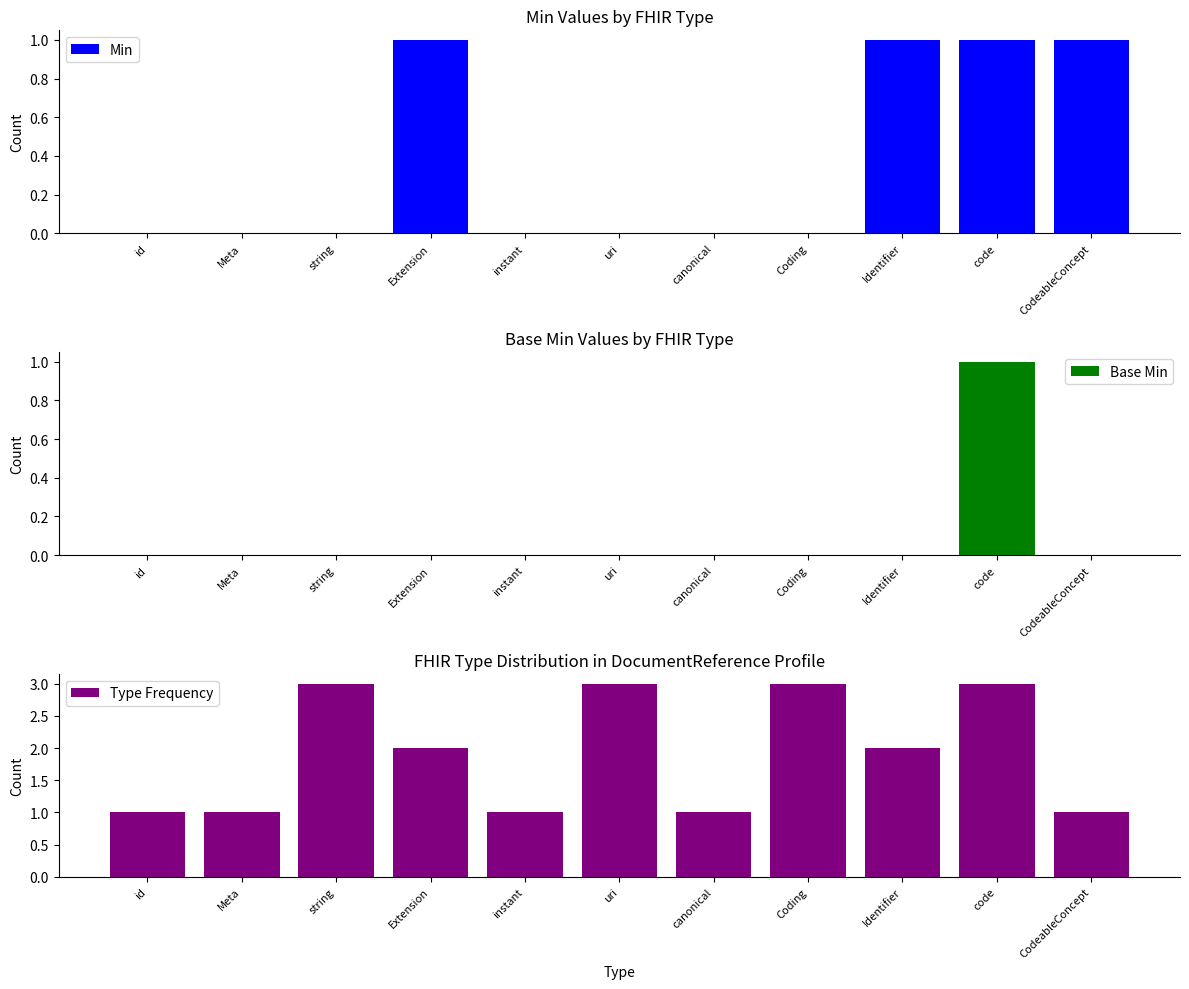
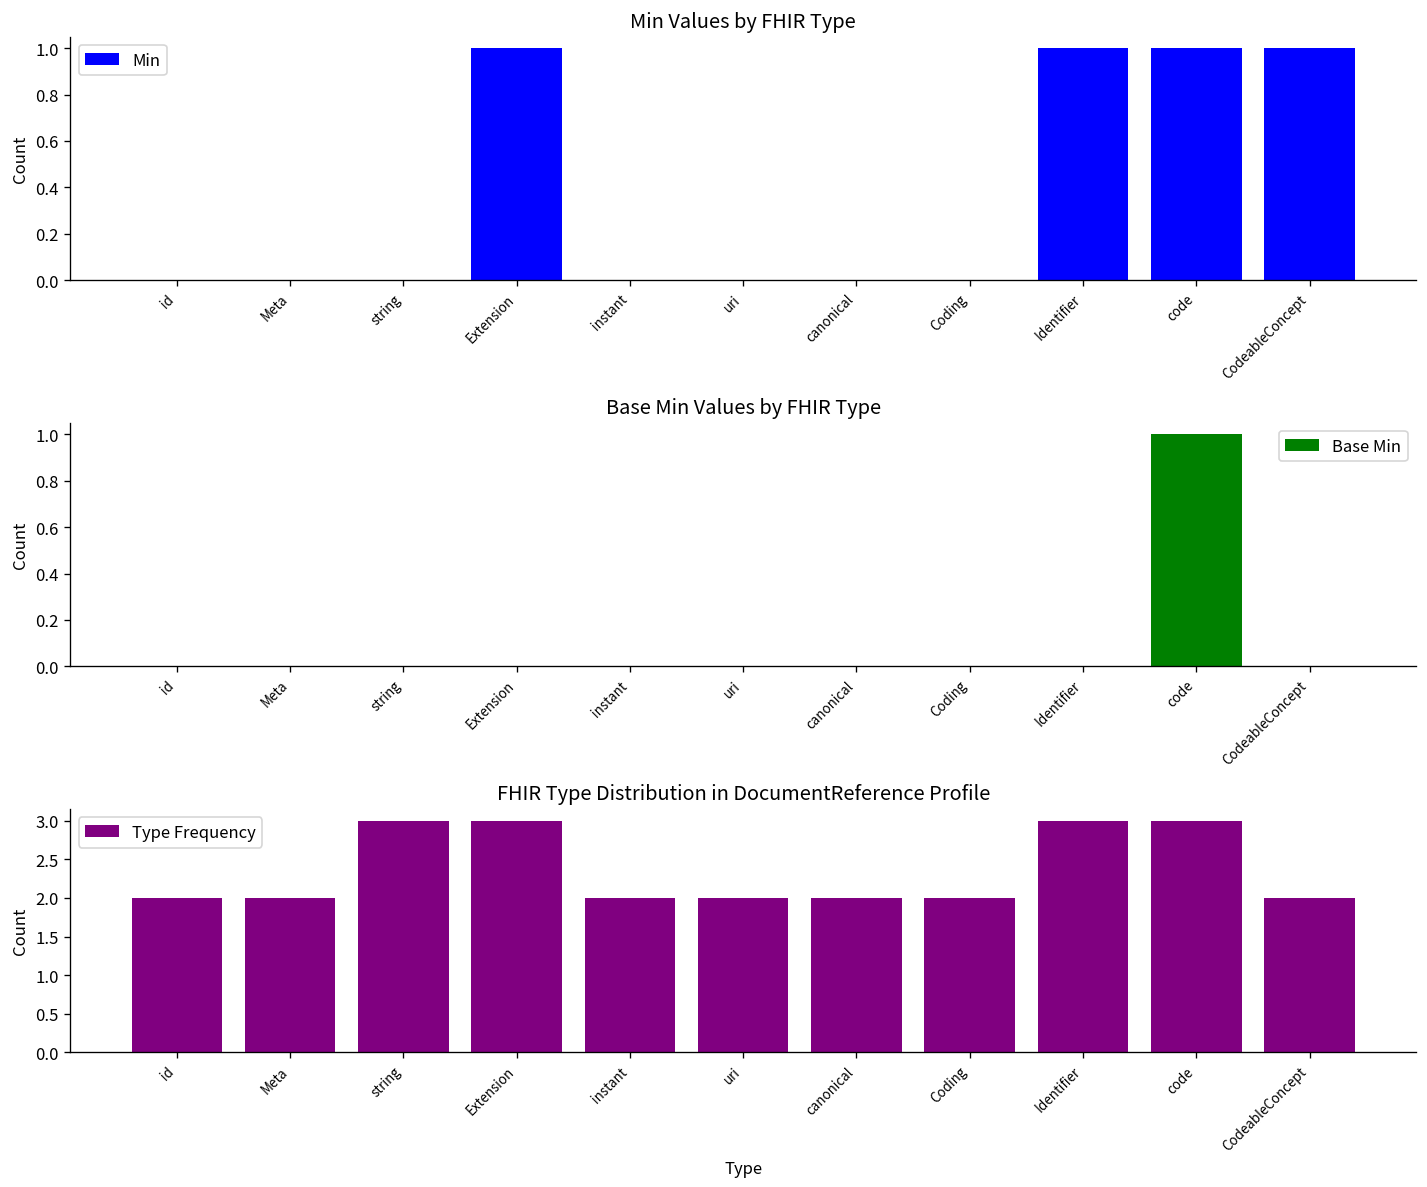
FHIR Type Distribution in DocumentReference Profile, id: 1 -> 2
FHIR Type Distribution in DocumentReference Profile, Meta: 1 -> 2
FHIR Type Distribution in DocumentReference Profile, Extension: 2 -> 3
FHIR Type Distribution in DocumentReference Profile, instant: 1 -> 2
FHIR Type Distribution in DocumentReference Profile, uri: 3 -> 2
FHIR Type Distribution in DocumentReference Profile, canonical: 1 -> 2
FHIR Type Distribution in DocumentReference Profile, Coding: 3 -> 2
FHIR Type Distribution in DocumentReference Profile, Identifier: 2 -> 3
FHIR Type Distribution in DocumentReference Profile, CodeableConcept: 1 -> 2
